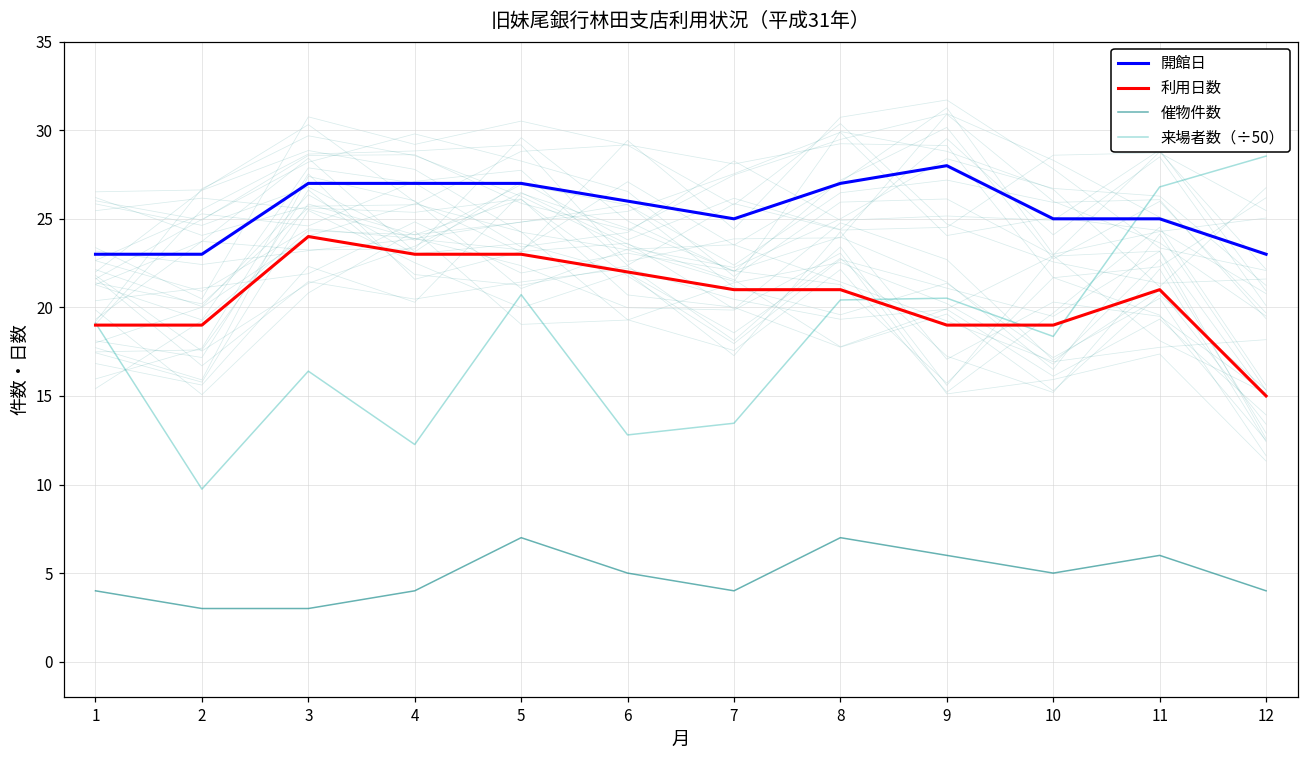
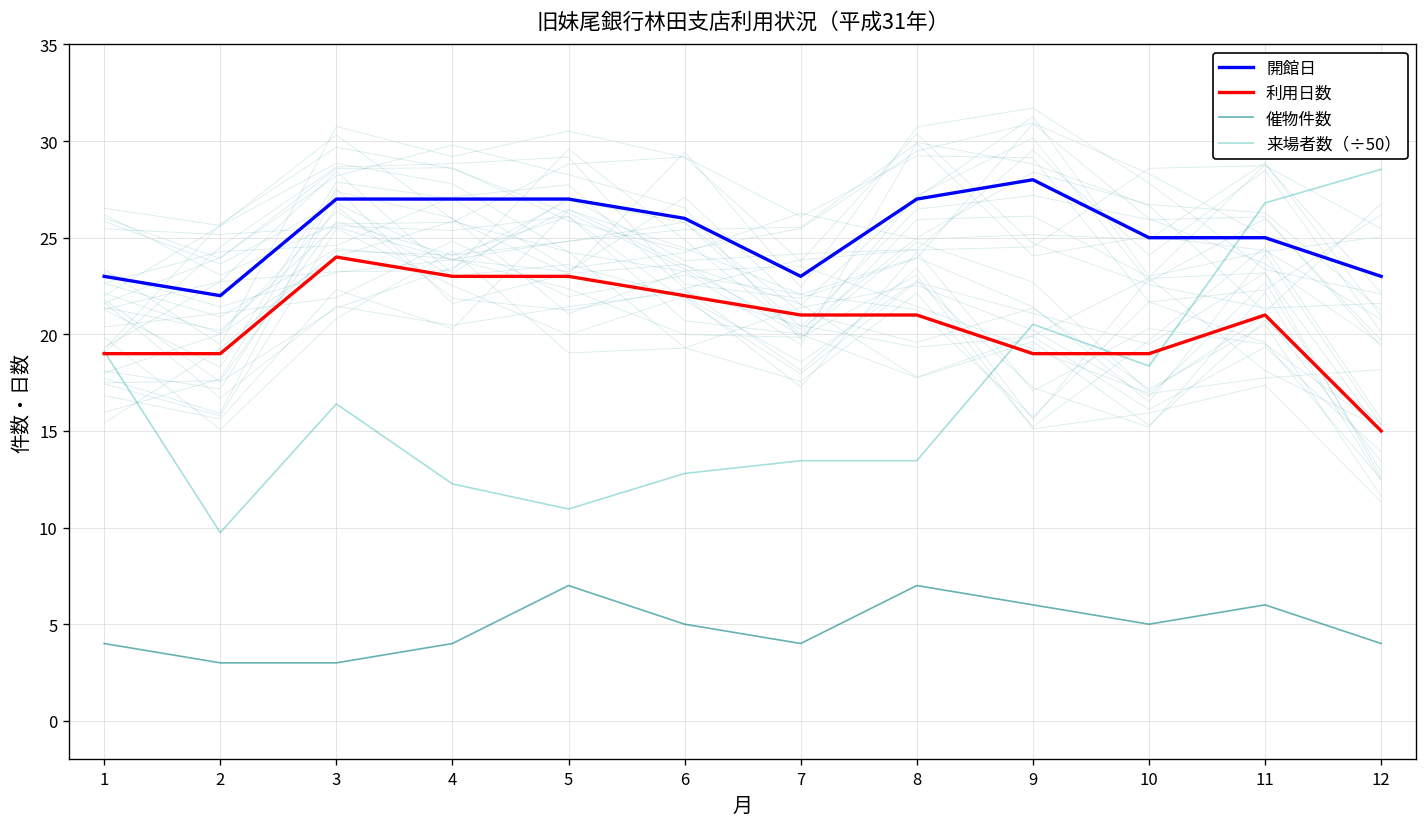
開館日, 2: 23 -> 22
来場者数（÷50）, 5: 20.7 -> 11.0
開館日, 7: 25 -> 23
来場者数（÷50）, 8: 20.4 -> 13.5
